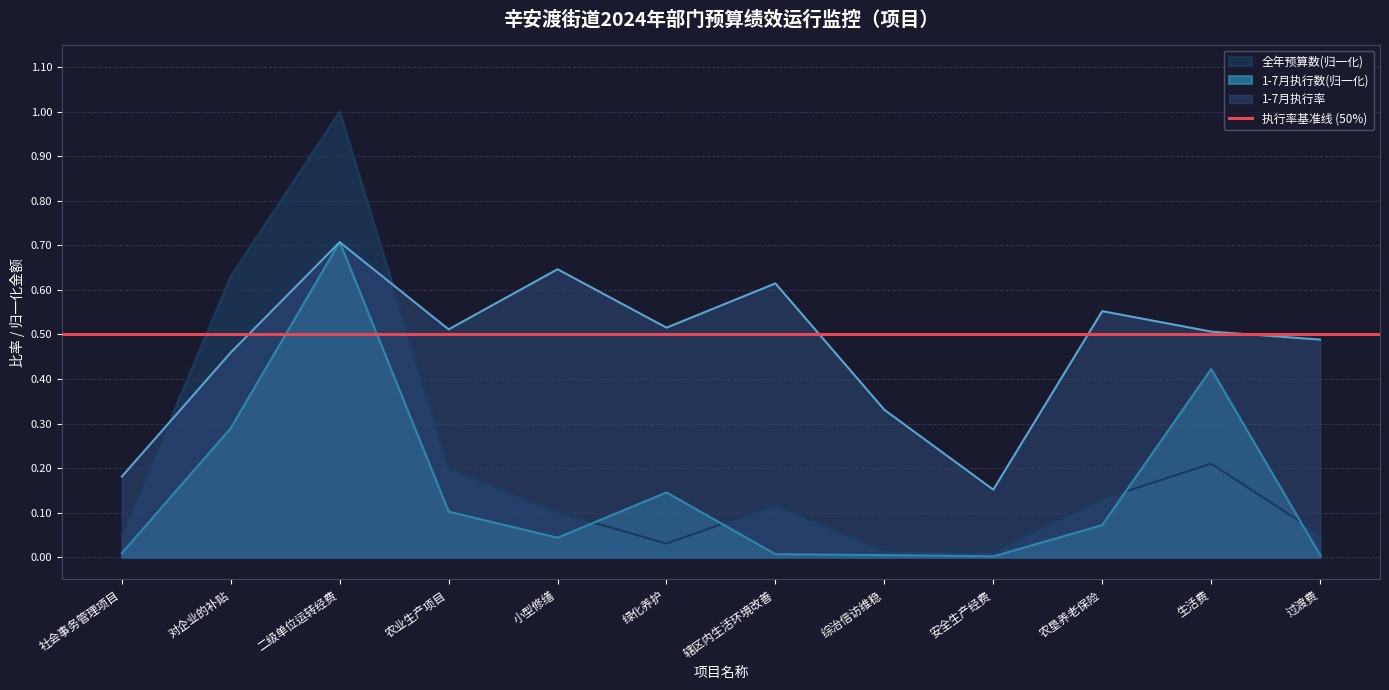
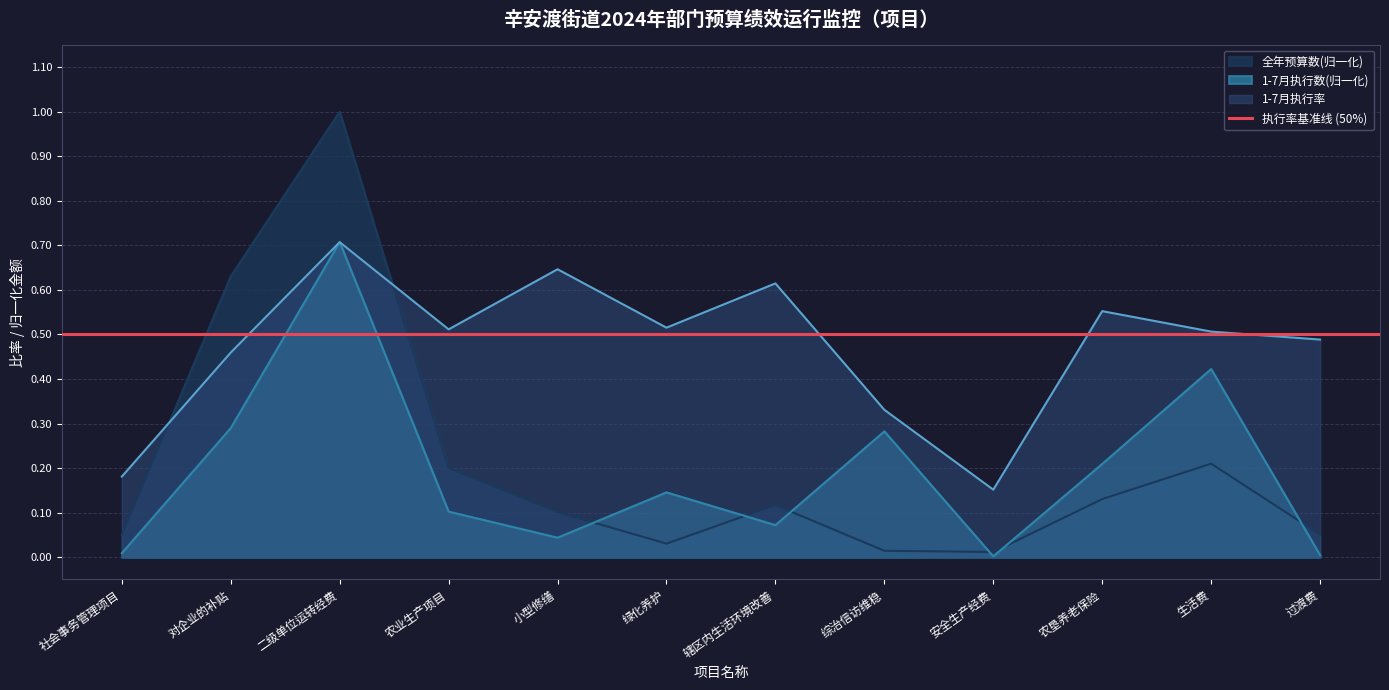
1-7月执行数(归一化), 辖区内生活环境改善: 0.01 -> 0.07
1-7月执行数(归一化), 综治信访维稳: 0.00 -> 0.28
1-7月执行数(归一化), 农垦养老保险: 0.07 -> 0.21
